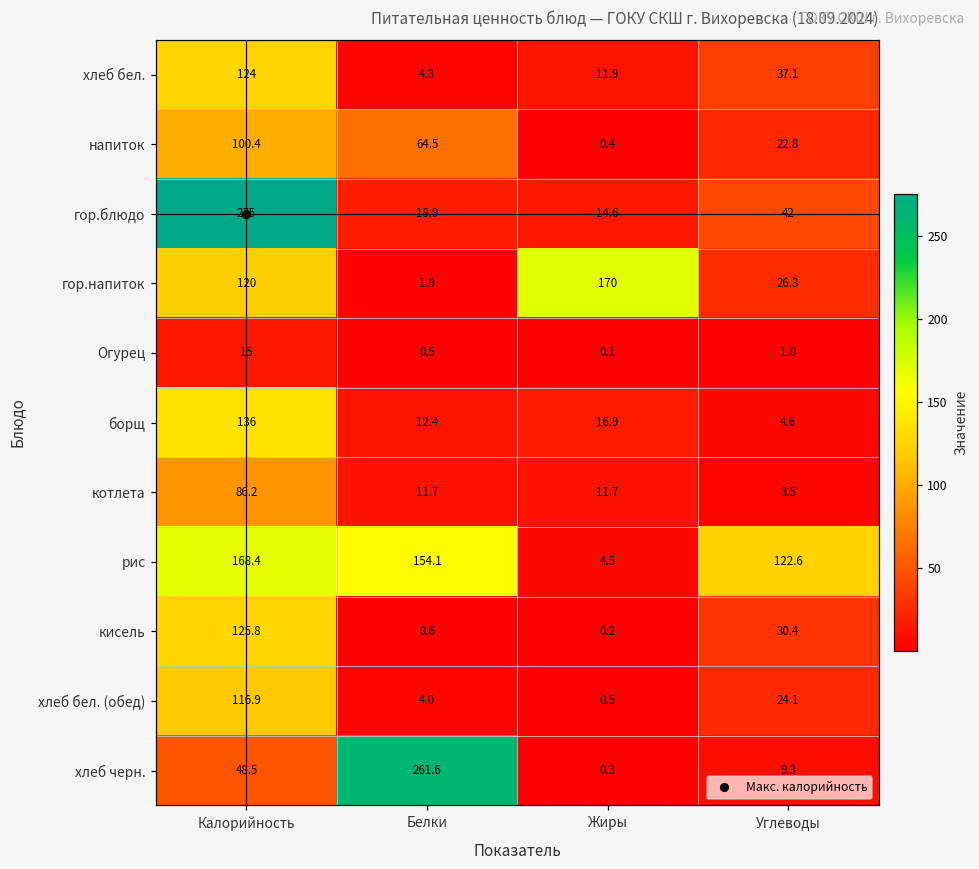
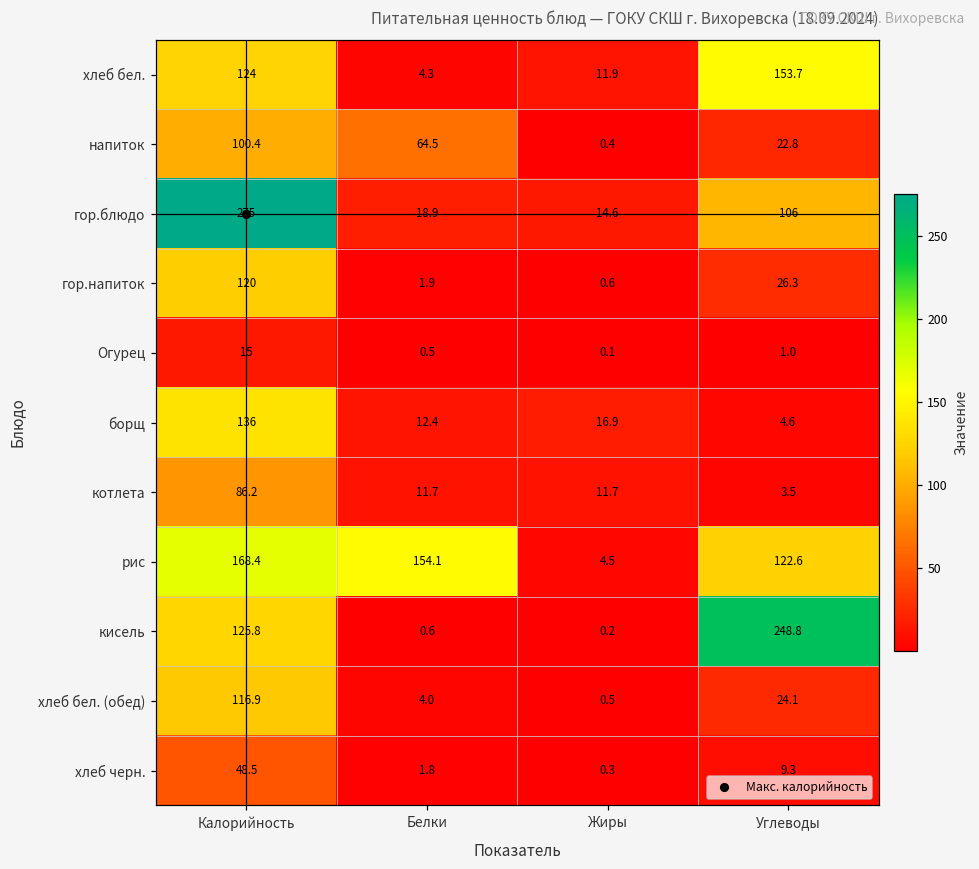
хлеб бел., Углеводы: 37.1 -> 153.7
гор.блюдо, Углеводы: 42 -> 106
гор.напиток, Жиры: 170 -> 0.6
кисель, Углеводы: 30.4 -> 248.8
хлеб черн., Белки: 261.6 -> 1.8
